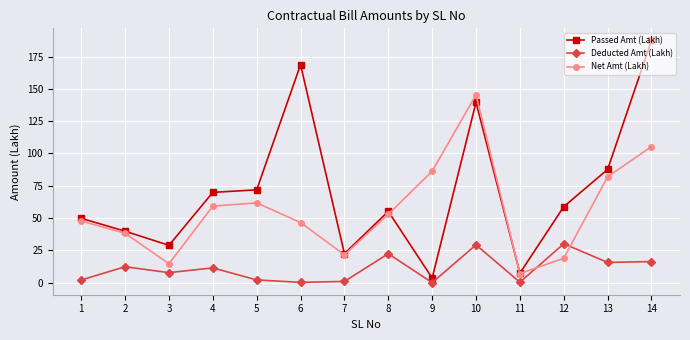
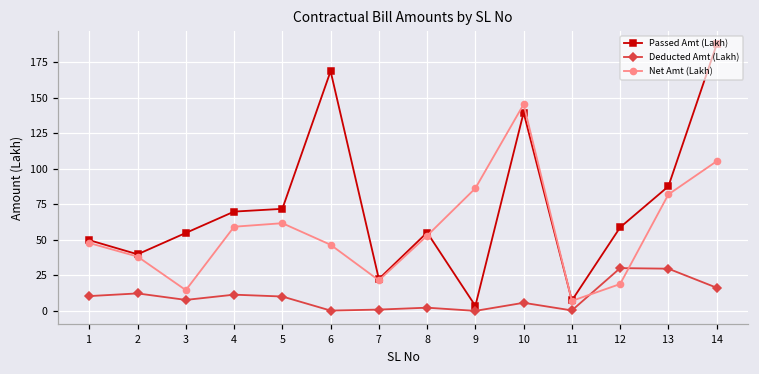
Deducted Amt (Lakh), 1: 2 -> 10
Passed Amt (Lakh), 3: 29 -> 55
Deducted Amt (Lakh), 5: 2 -> 10
Deducted Amt (Lakh), 8: 22 -> 2
Deducted Amt (Lakh), 10: 29 -> 6
Deducted Amt (Lakh), 13: 16 -> 30
